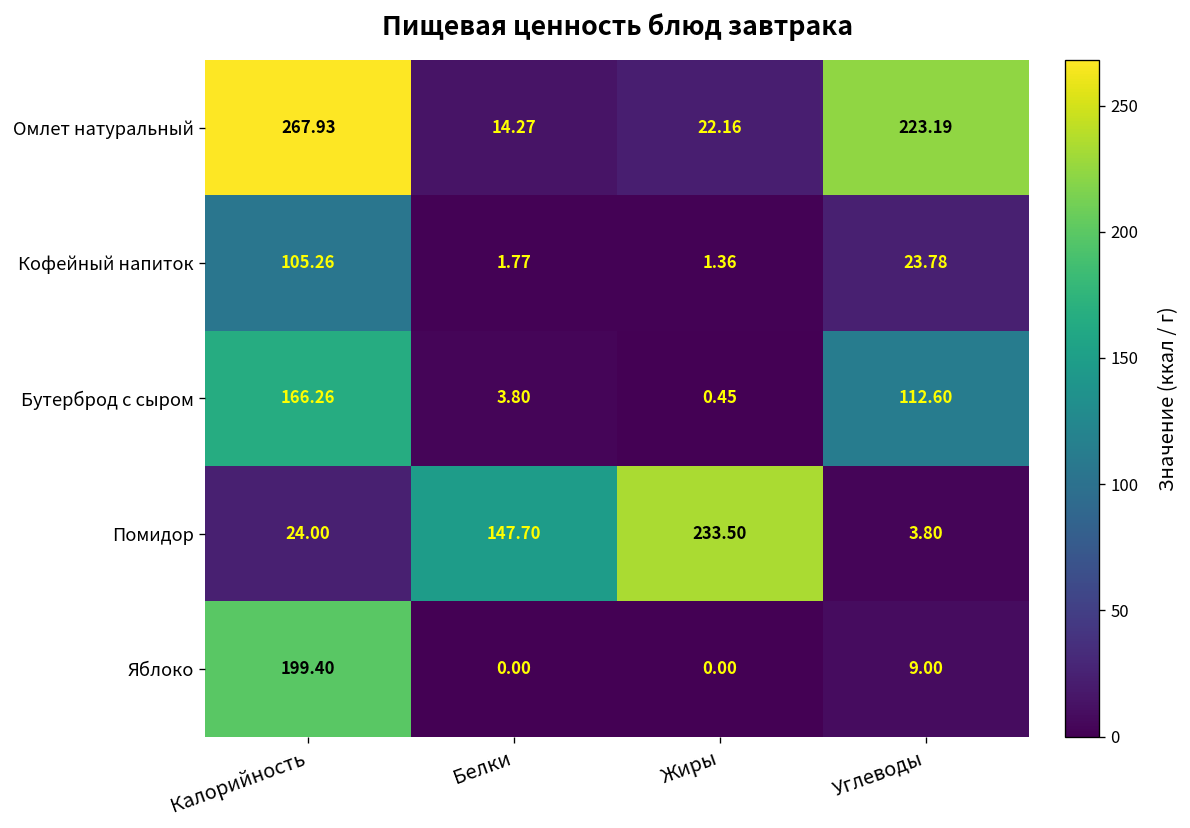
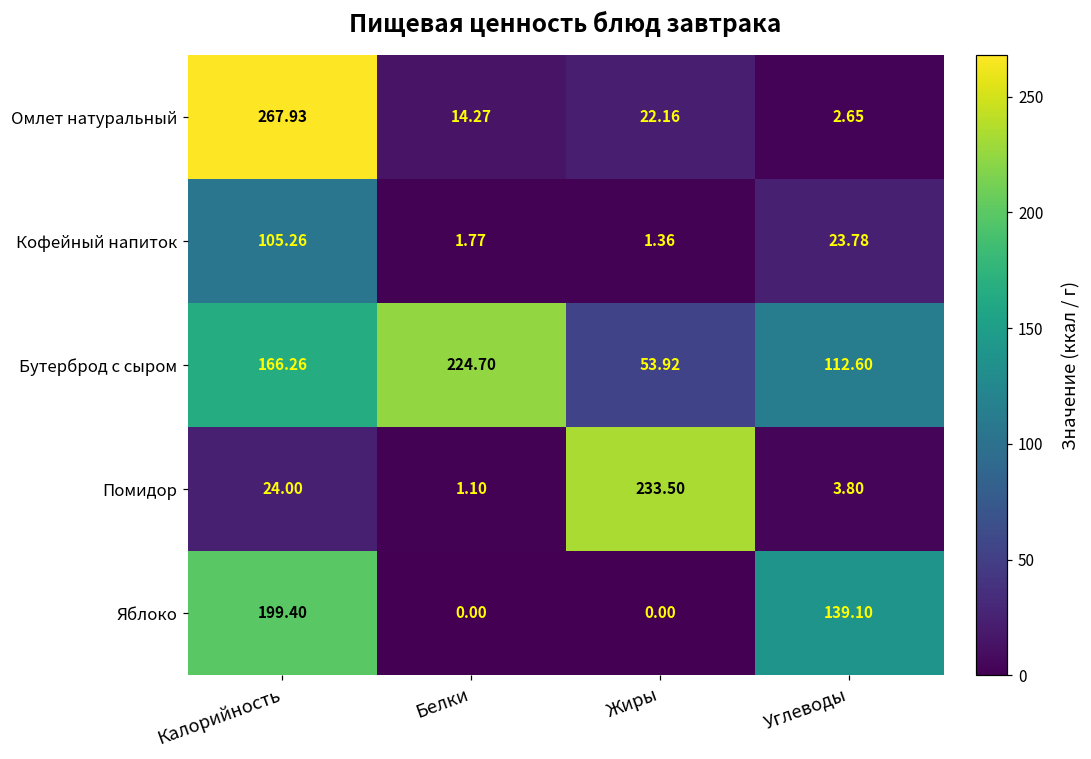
Омлет натуральный, Углеводы: 223.19 -> 2.65
Бутерброд с сыром, Белки: 3.80 -> 224.70
Бутерброд с сыром, Жиры: 0.45 -> 53.92
Помидор, Белки: 147.70 -> 1.10
Яблоко, Углеводы: 9.00 -> 139.10
